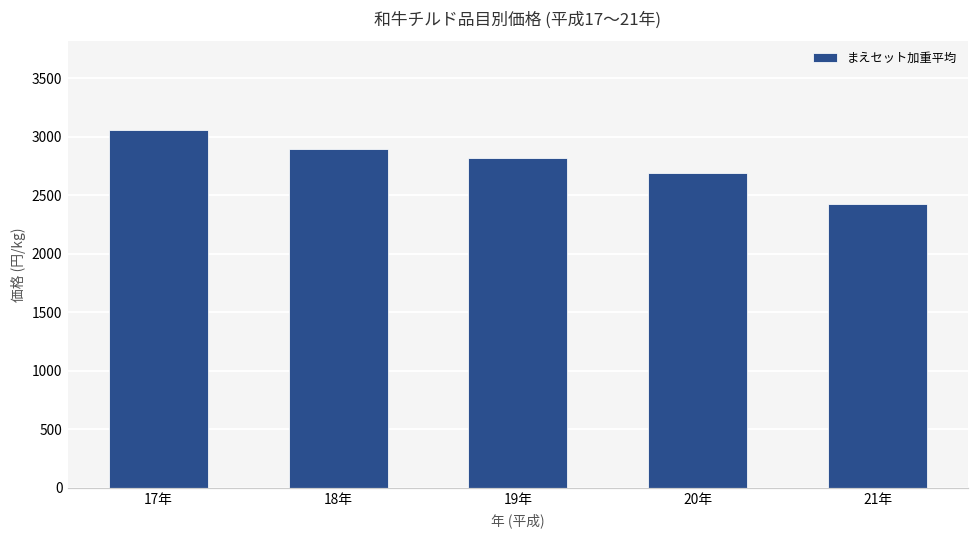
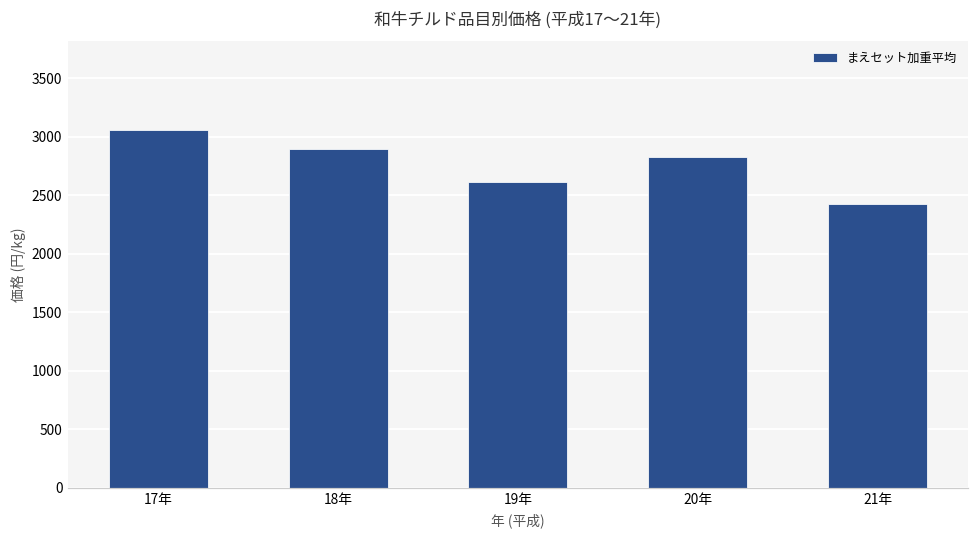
19年: 2810 -> 2610
20年: 2690 -> 2820
